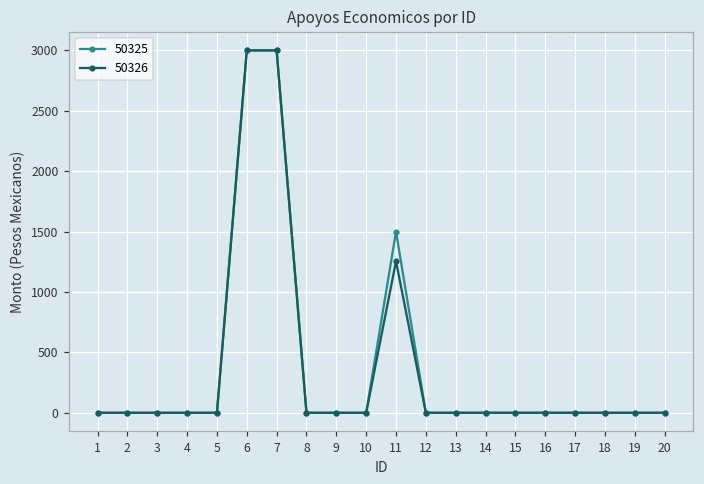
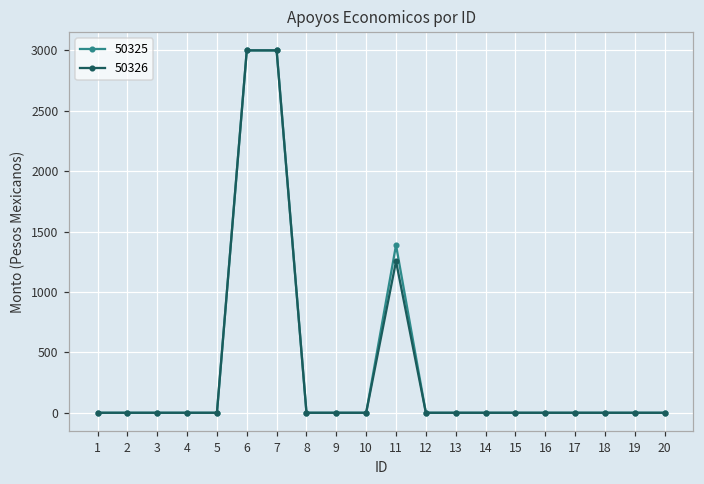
50325, 11: 1500 -> 1390
